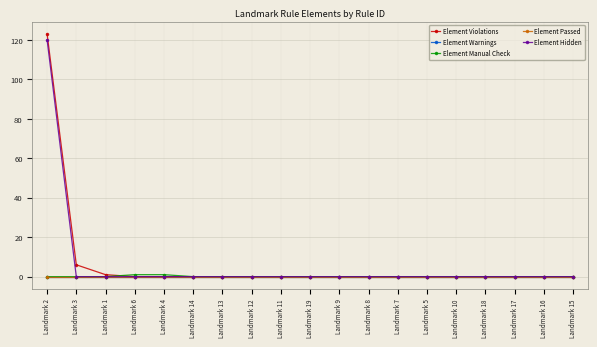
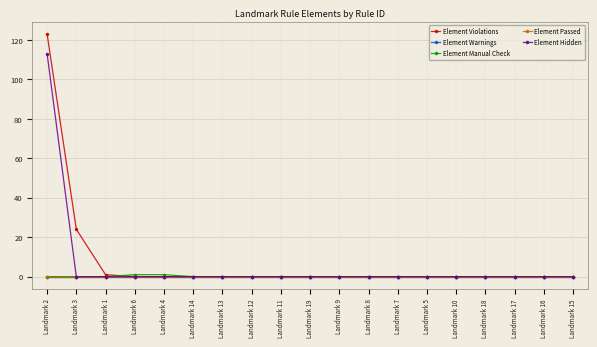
Element Hidden, Landmark 2: 120 -> 113
Element Violations, Landmark 3: 6 -> 24
